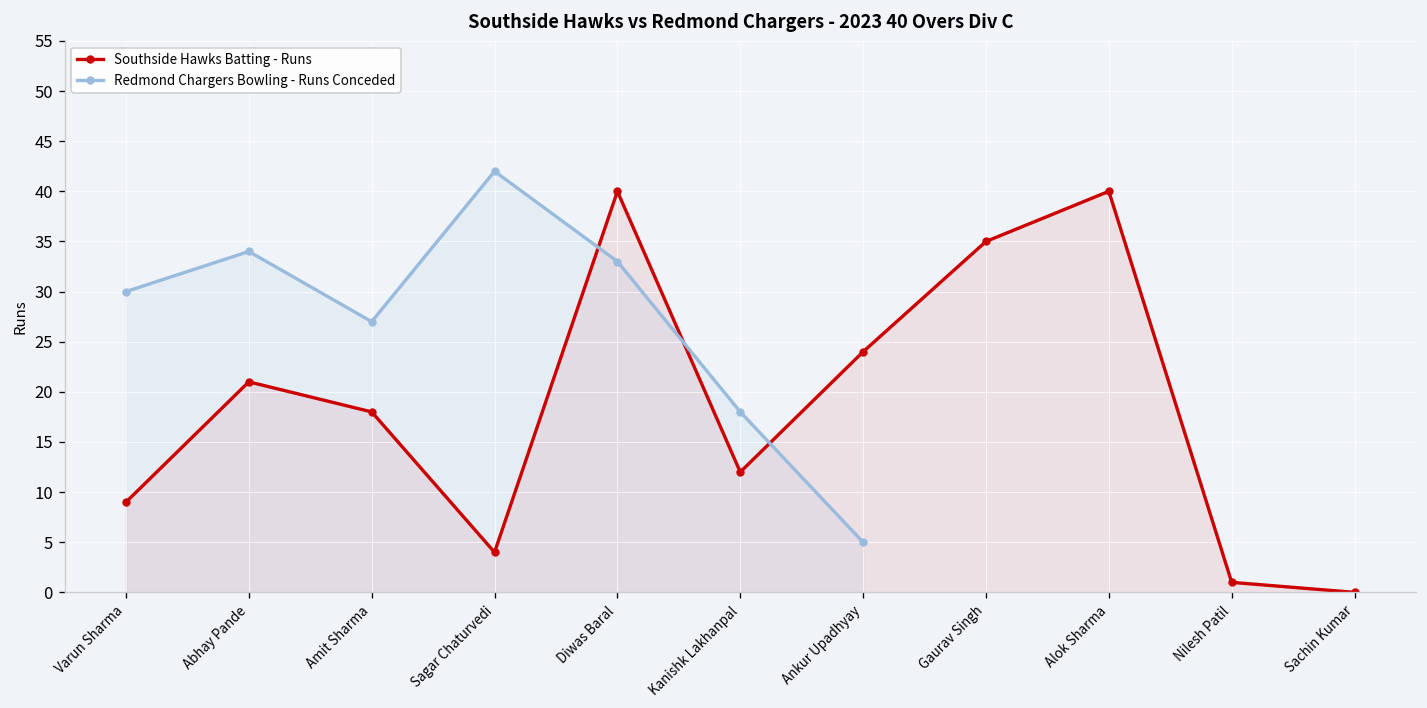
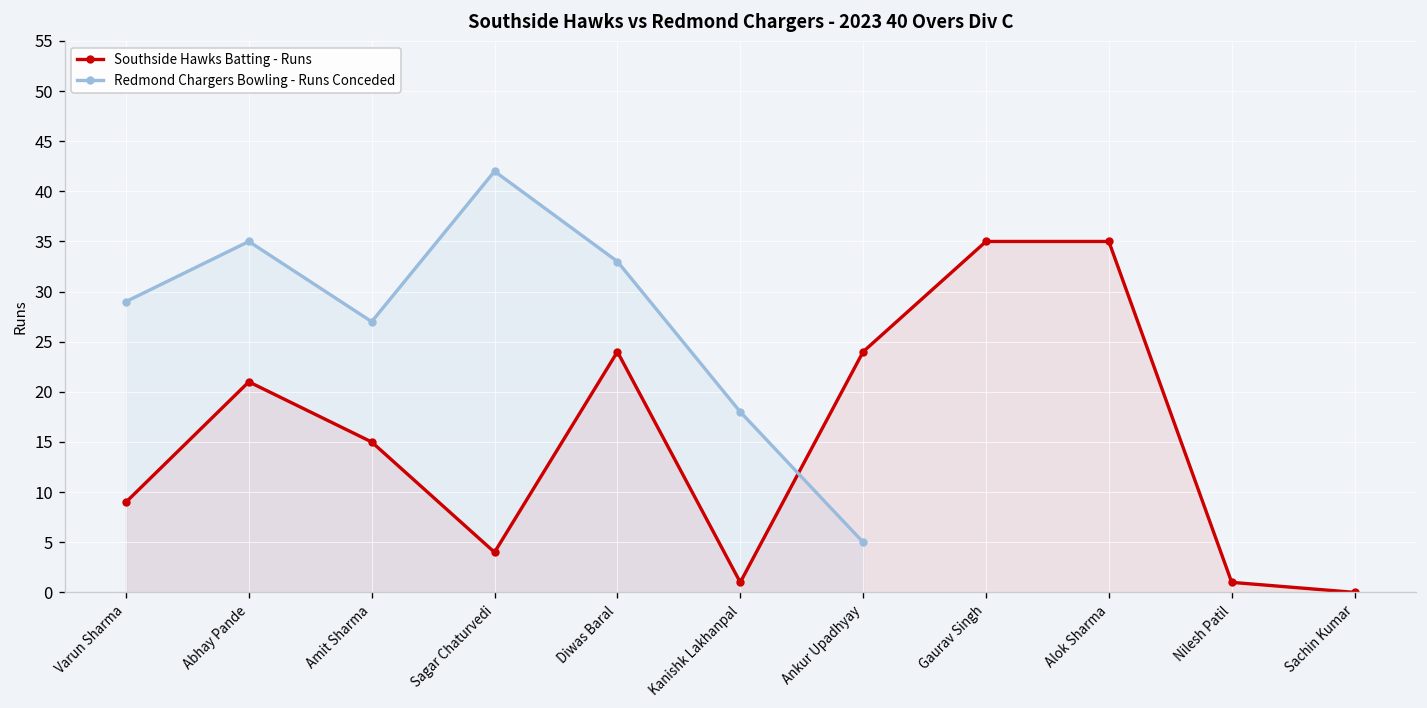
Redmond Chargers Bowling - Runs Conceded, Varun Sharma: 30 -> 29
Redmond Chargers Bowling - Runs Conceded, Abhay Pande: 34 -> 35
Southside Hawks Batting - Runs, Amit Sharma: 18 -> 15
Southside Hawks Batting - Runs, Diwas Baral: 40 -> 24
Southside Hawks Batting - Runs, Kanishk Lakhanpal: 12 -> 1
Southside Hawks Batting - Runs, Alok Sharma: 40 -> 35
